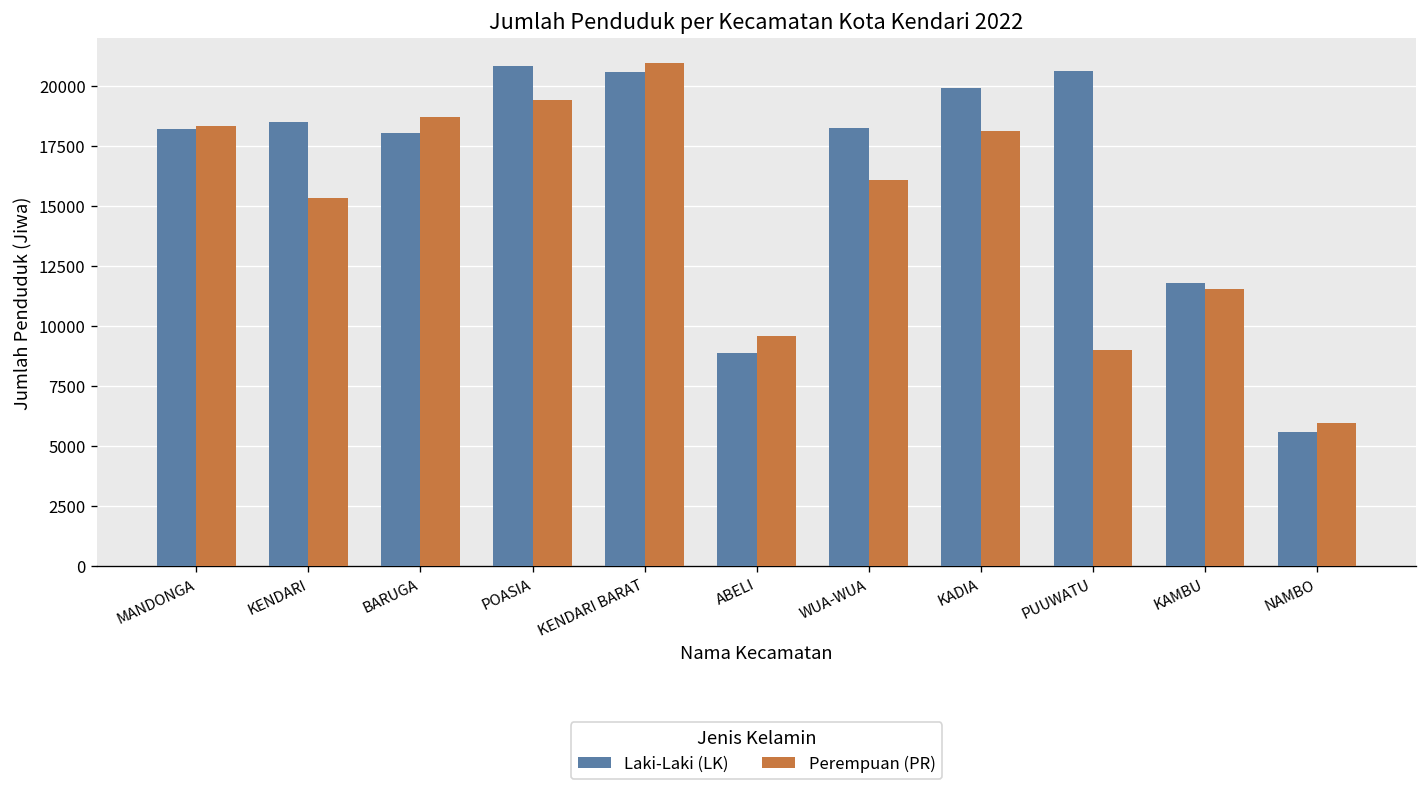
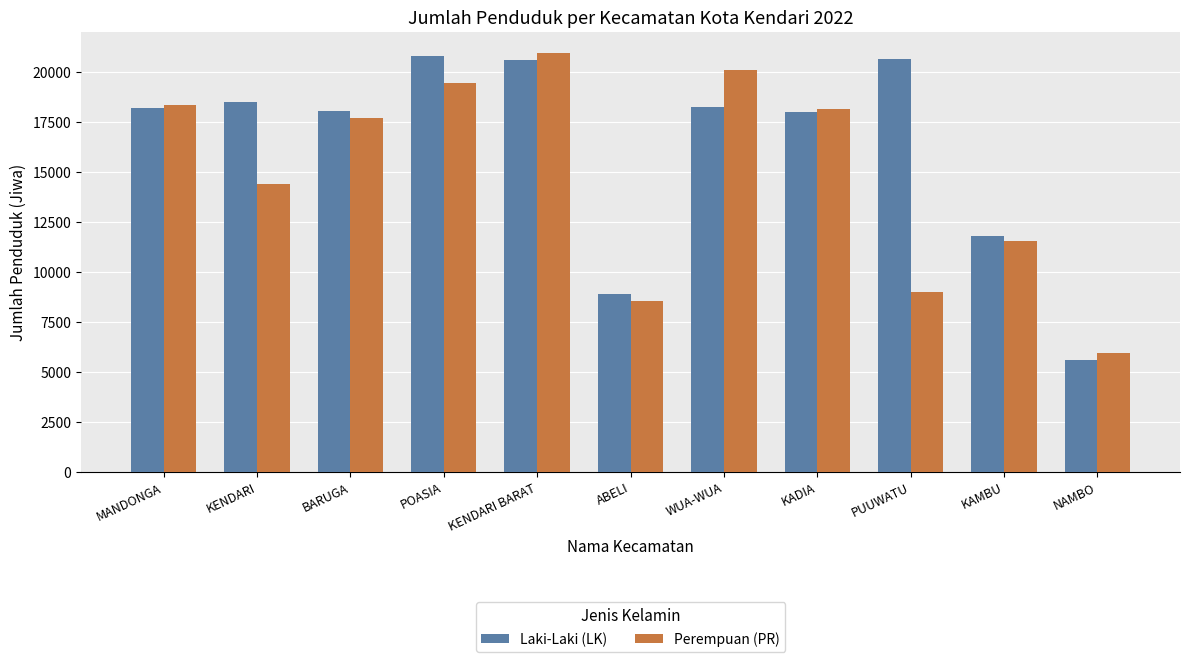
Perempuan (PR), KENDARI: 15300 -> 14400
Perempuan (PR), BARUGA: 18700 -> 17700
Perempuan (PR), ABELI: 9600 -> 8600
Perempuan (PR), WUA-WUA: 16100 -> 20100
Laki-Laki (LK), KADIA: 19900 -> 18000
